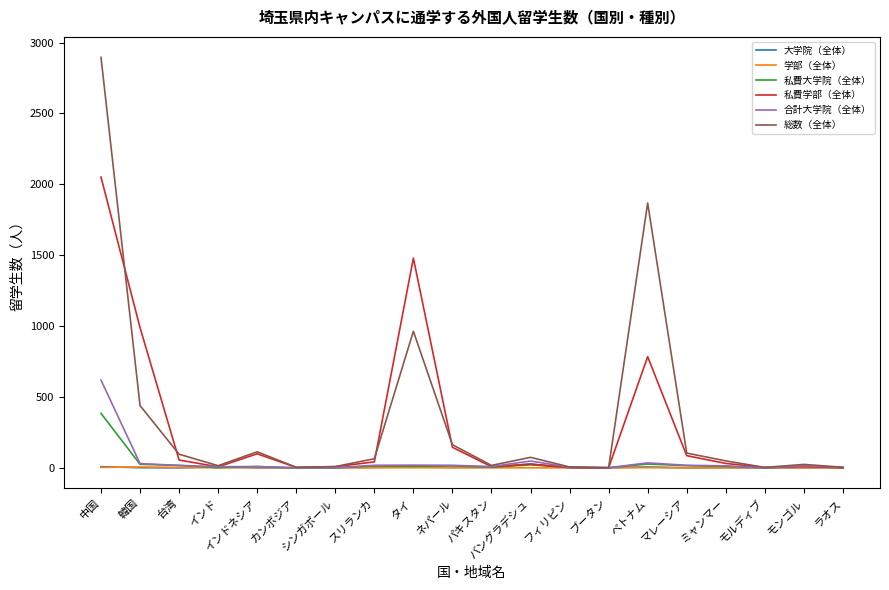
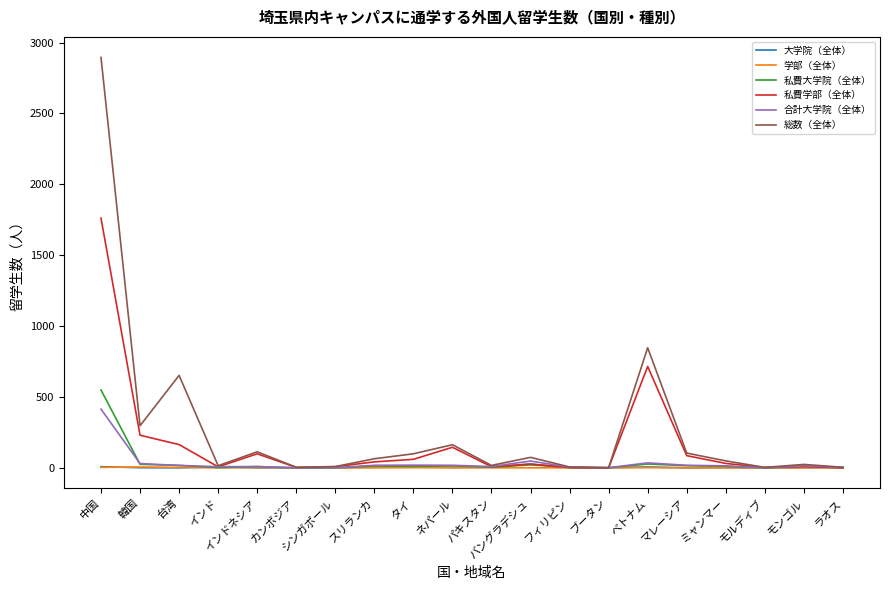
私費大学院（全体）, 中国: 380 -> 550
私費学部（全体）, 中国: 2050 -> 1760
合計大学院（全体）, 中国: 620 -> 410
私費学部（全体）, 韓国: 990 -> 230
総数（全体）, 韓国: 440 -> 300
私費学部（全体）, 台湾: 60 -> 160
総数（全体）, 台湾: 100 -> 650
私費学部（全体）, タイ: 1480 -> 60
総数（全体）, タイ: 960 -> 100
私費学部（全体）, ベトナム: 780 -> 720
総数（全体）, ベトナム: 1870 -> 850
